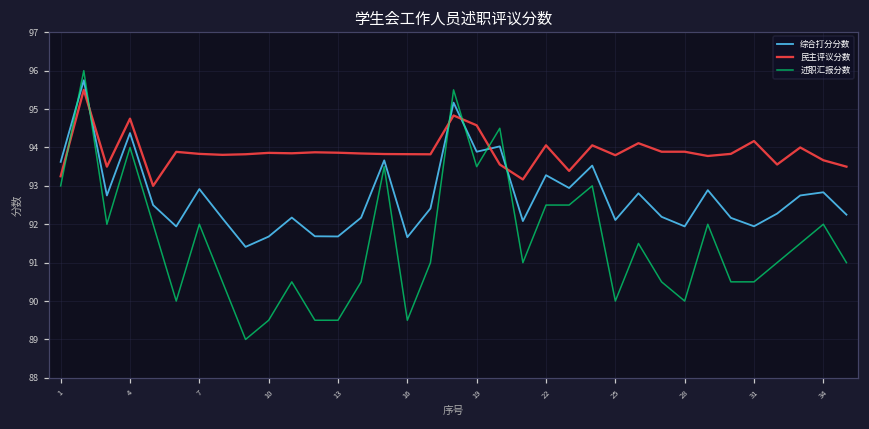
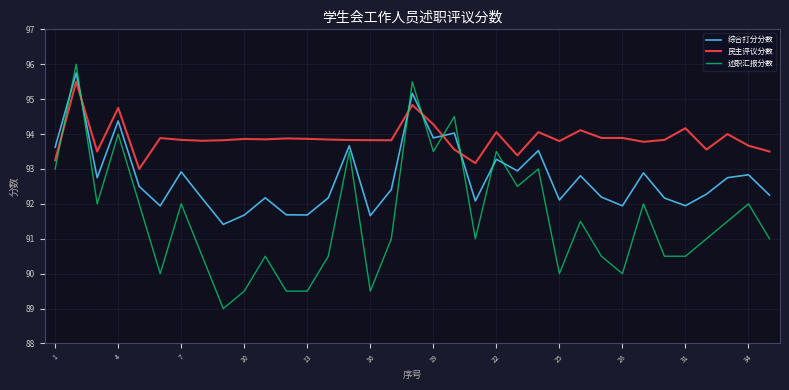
民主评议分数, 19: 94.6 -> 94.3
述职汇报分数, 22: 92.5 -> 93.5
